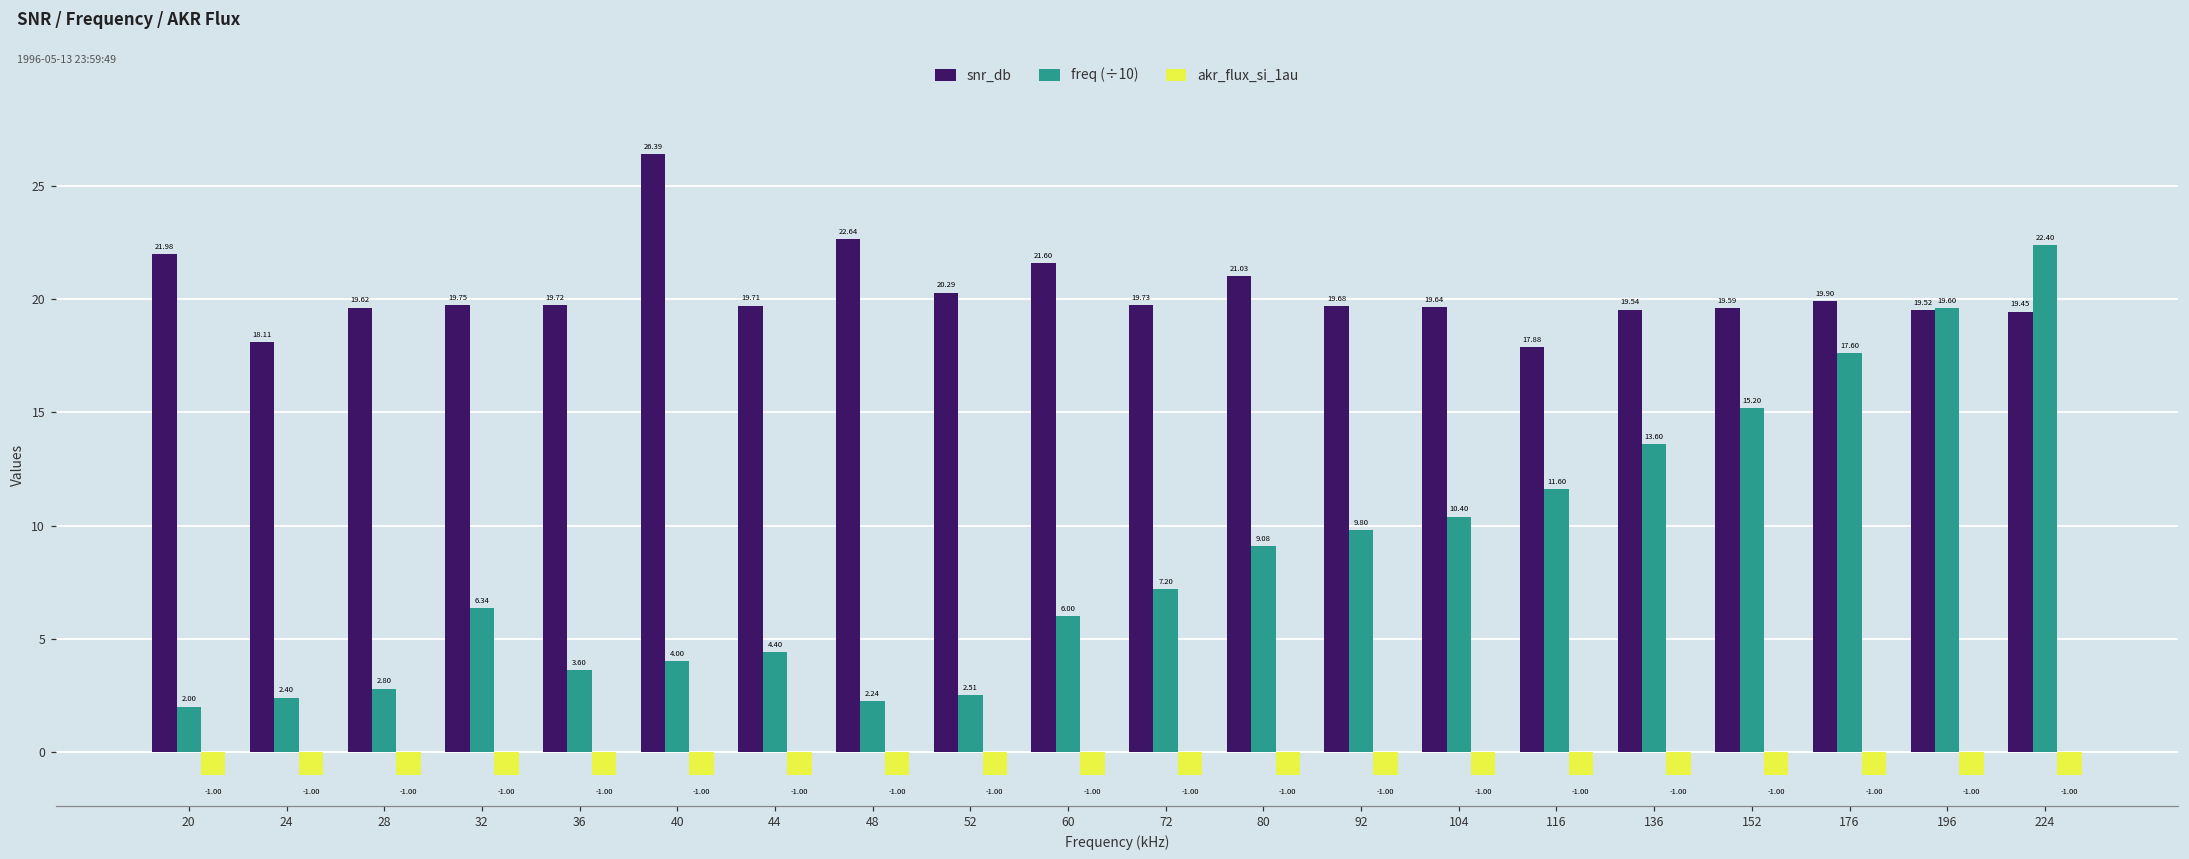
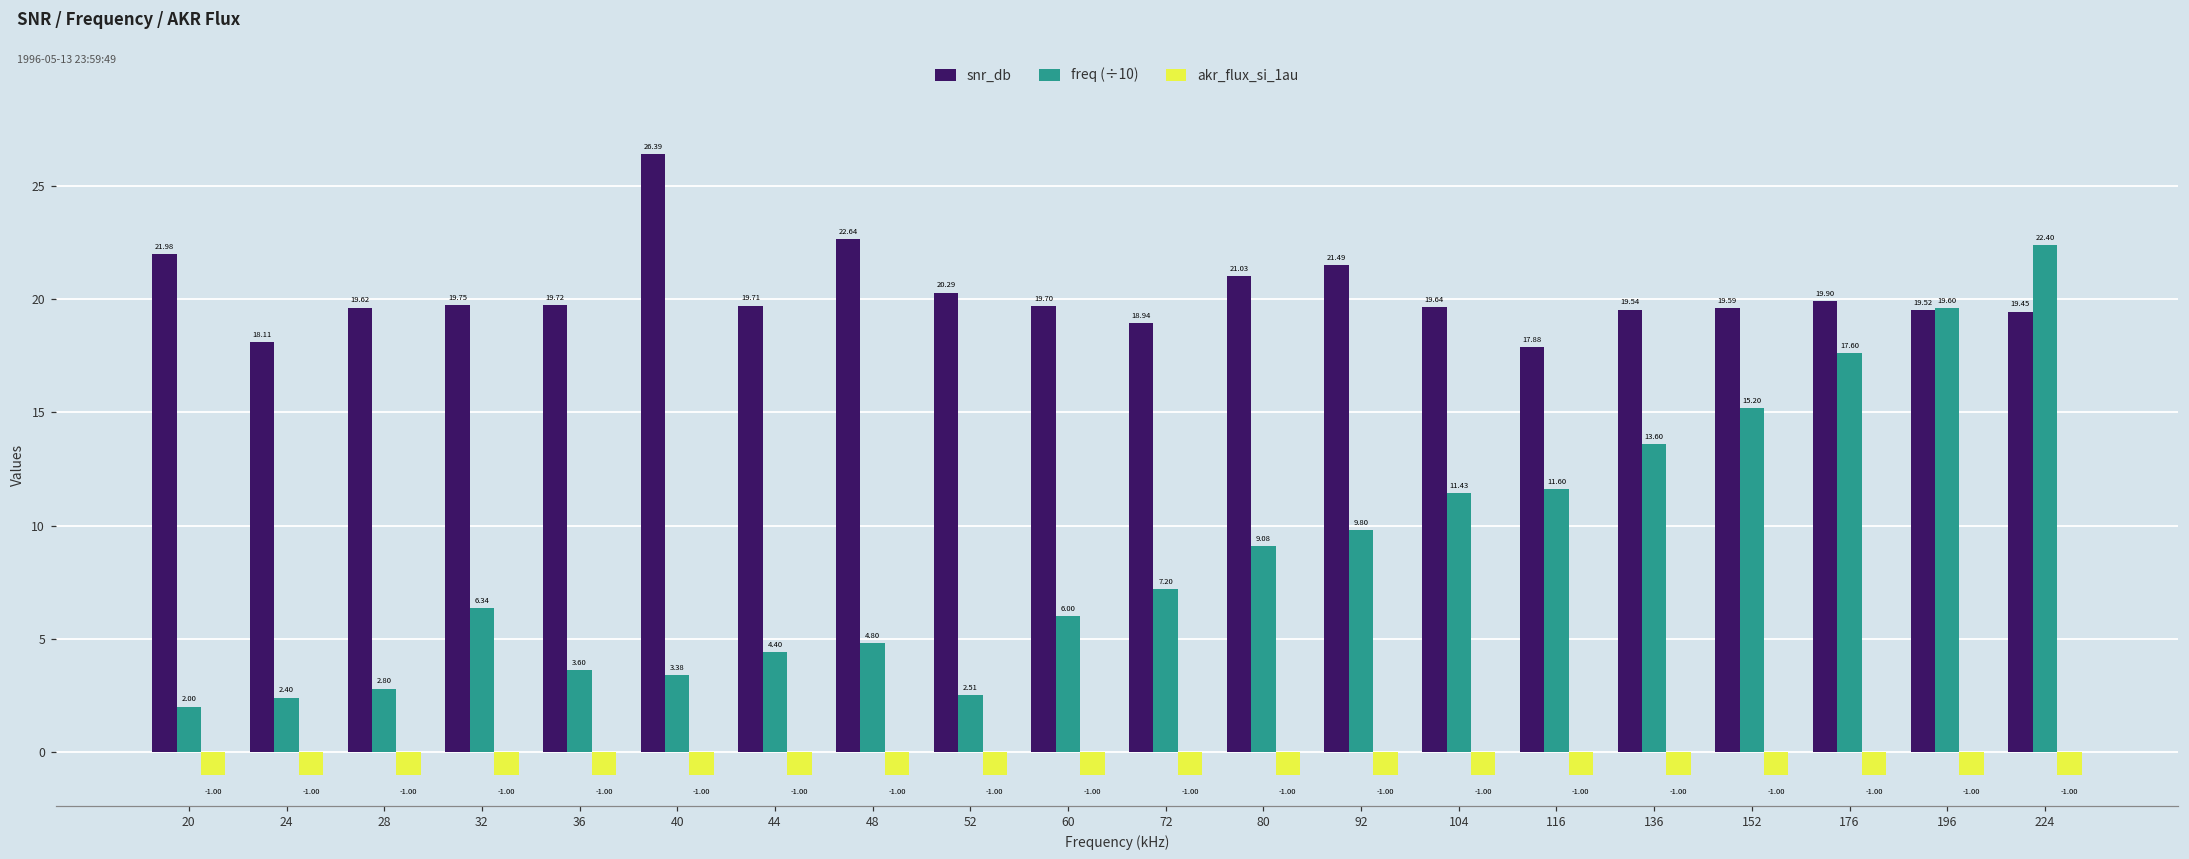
freq (÷10), 40: 4.00 -> 3.38
freq (÷10), 48: 2.24 -> 4.80
snr_db, 60: 21.60 -> 19.70
snr_db, 72: 19.73 -> 18.94
snr_db, 92: 19.68 -> 21.49
freq (÷10), 104: 10.40 -> 11.43
